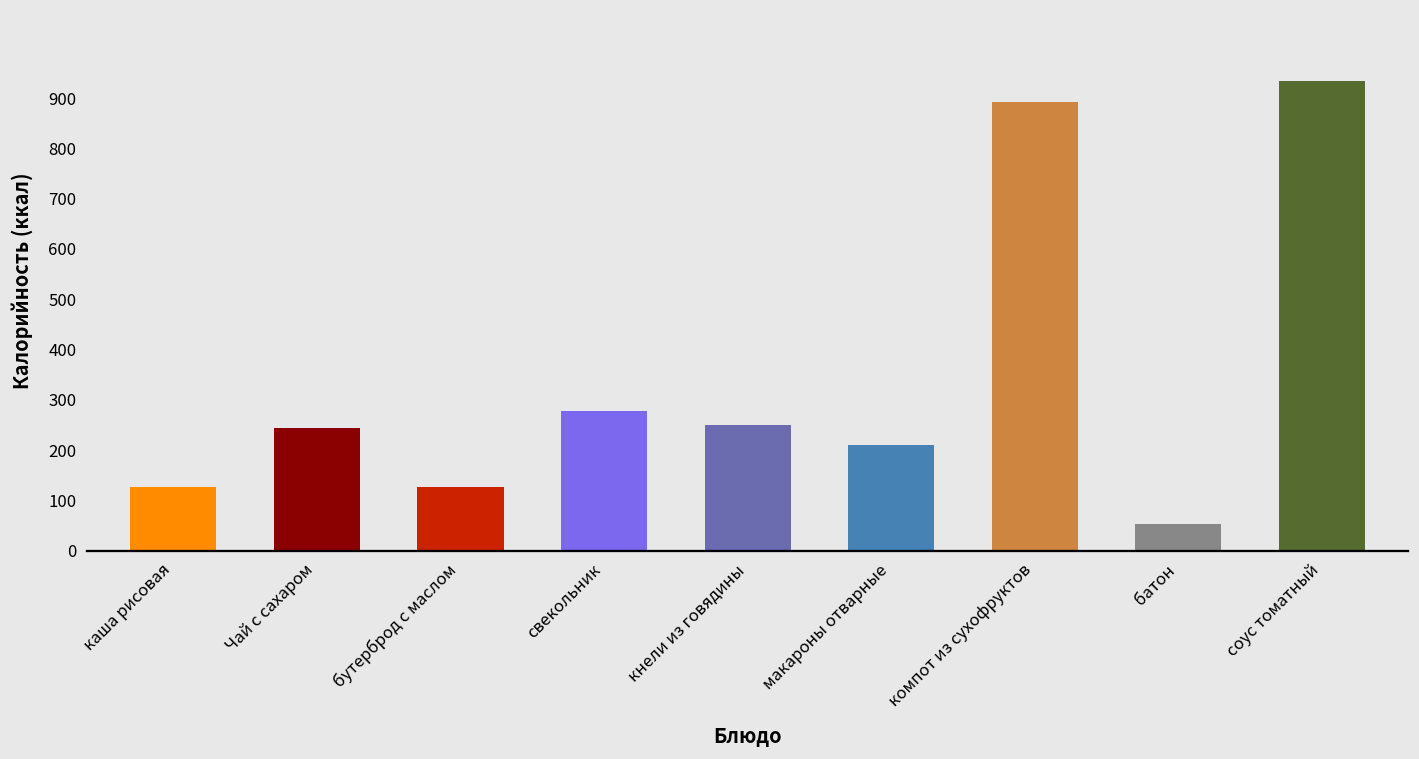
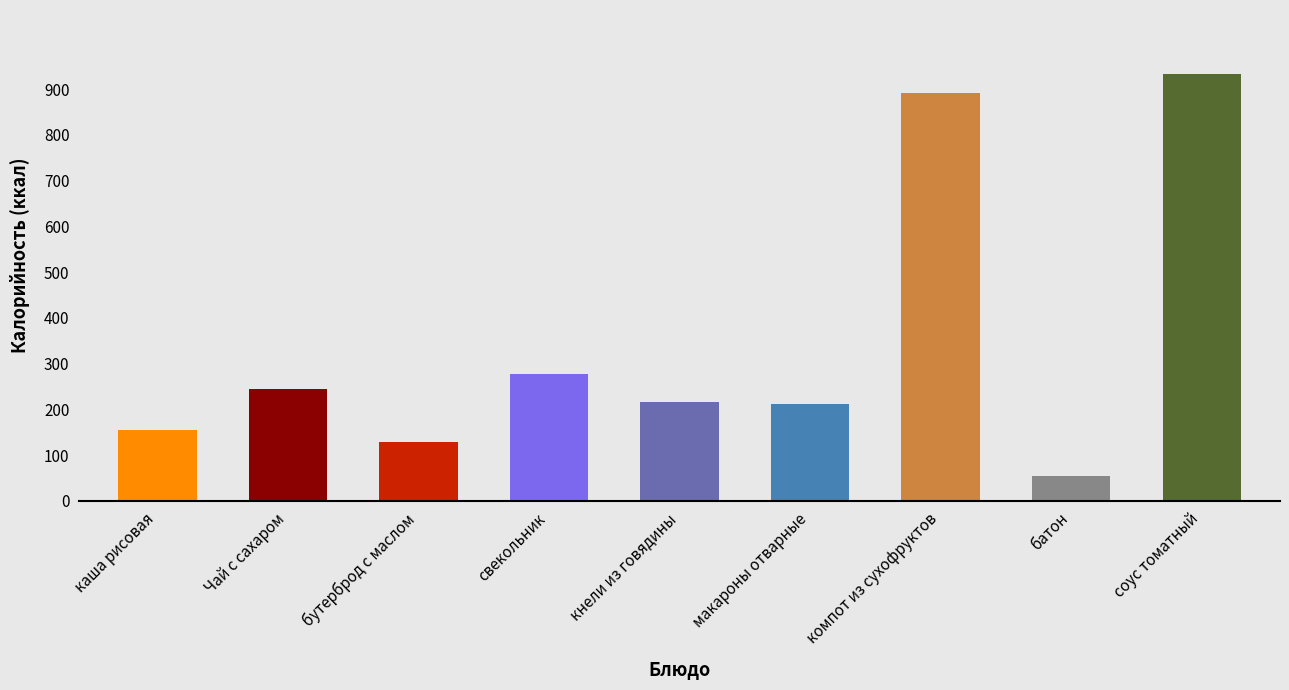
каша рисовая: 130 -> 160
кнели из говядины: 250 -> 220
